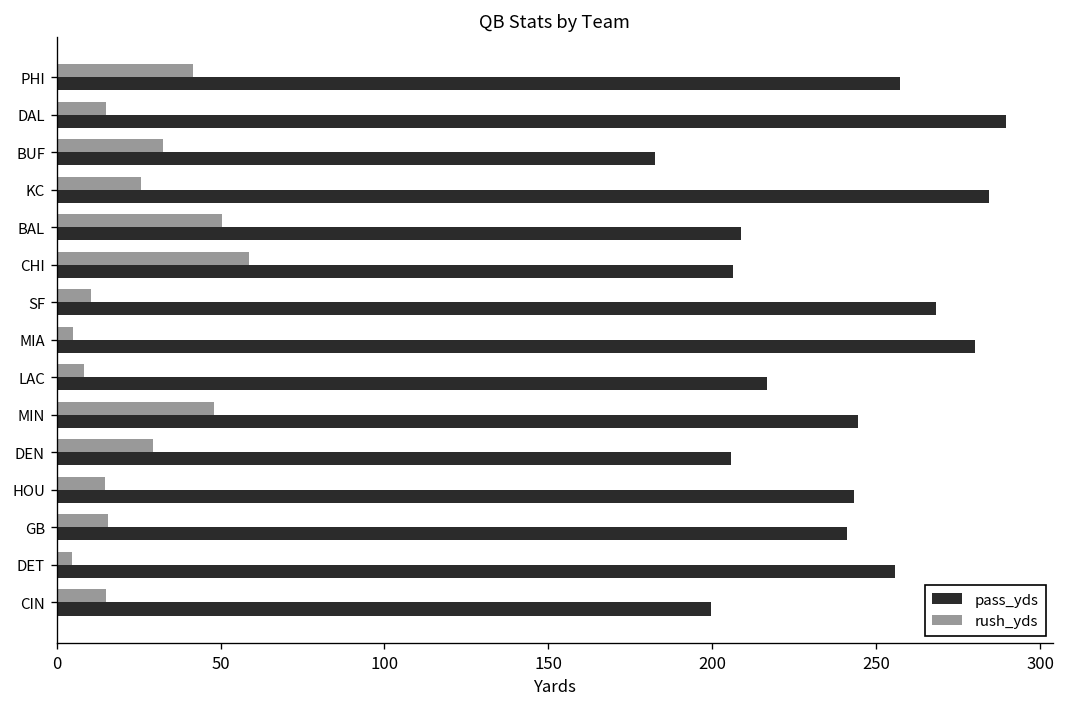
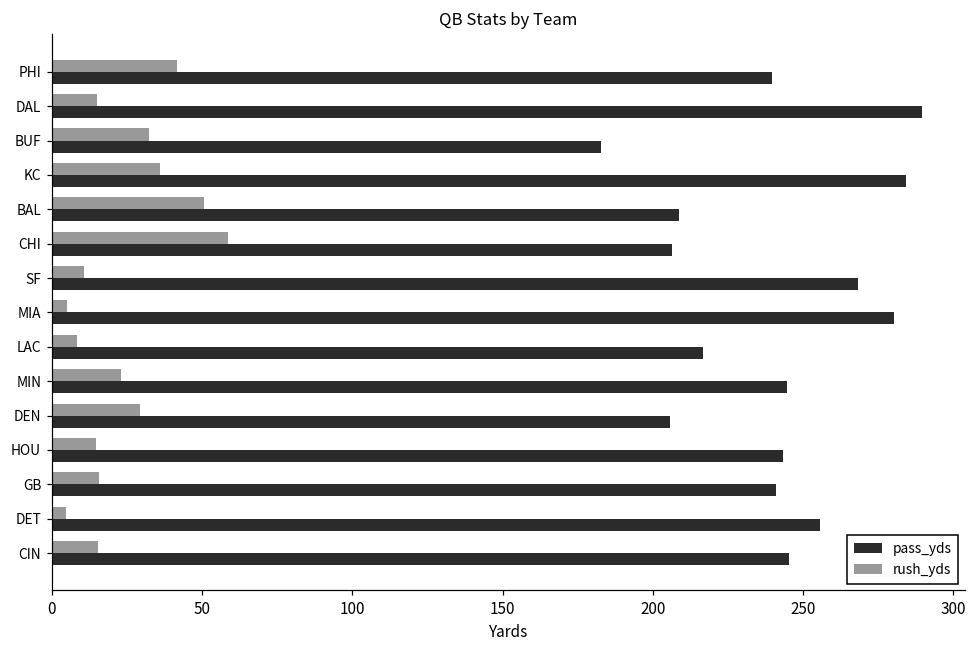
pass_yds, PHI: 257 -> 240
rush_yds, KC: 26 -> 36
rush_yds, MIN: 48 -> 23
pass_yds, CIN: 200 -> 245
